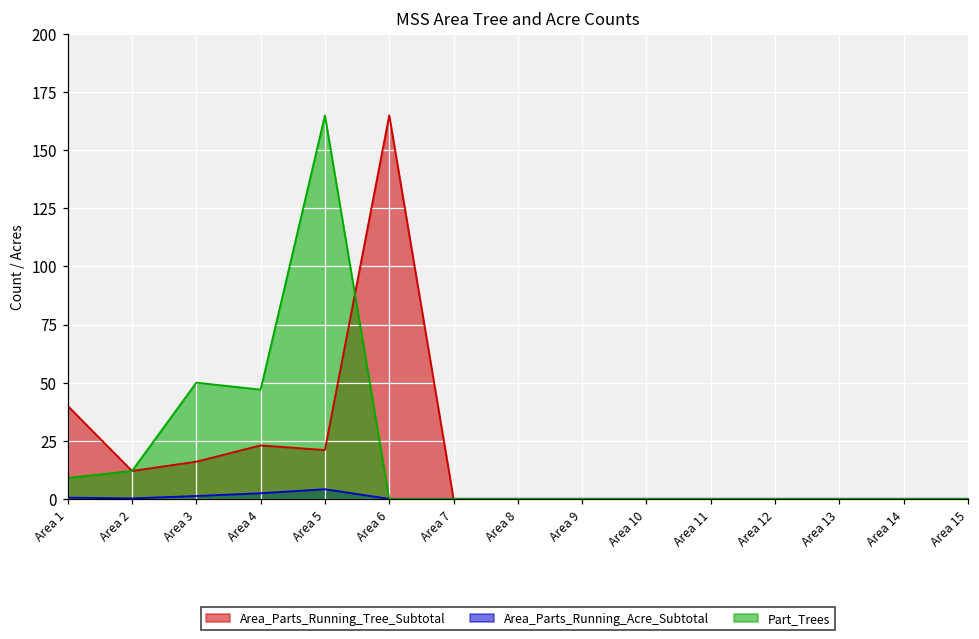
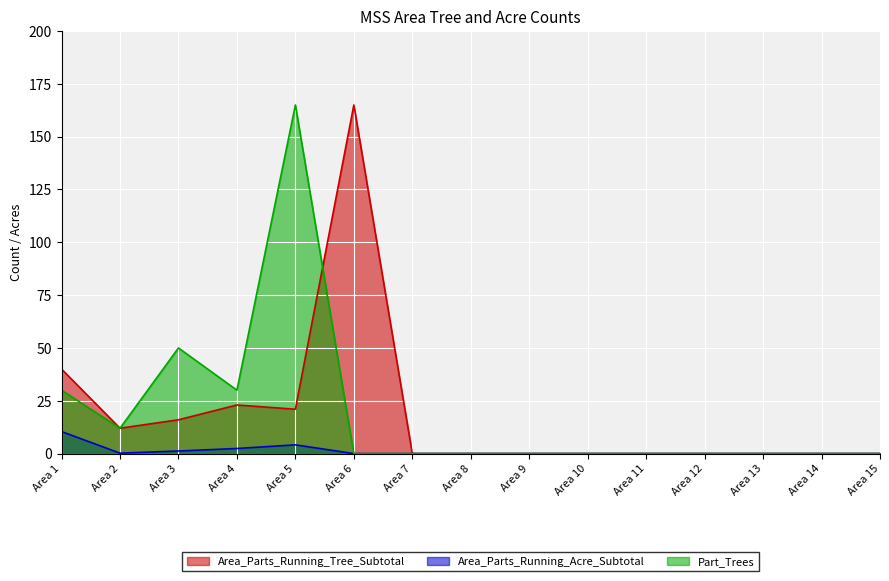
Area_Parts_Running_Acre_Subtotal, Area 1: 1 -> 10
Part_Trees, Area 1: 9 -> 30
Part_Trees, Area 4: 47 -> 30
